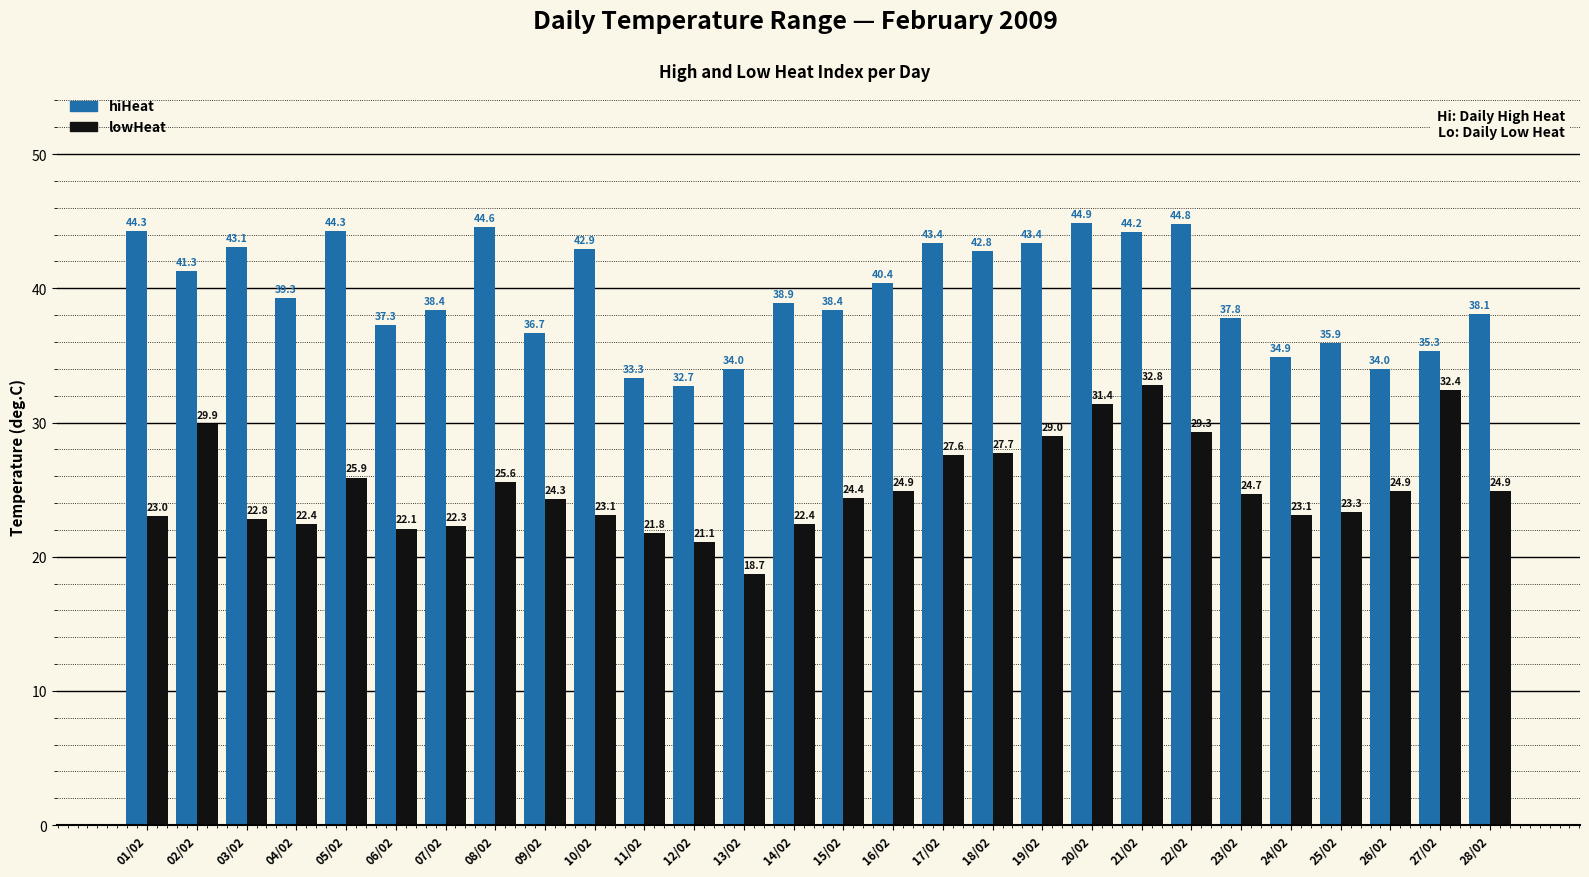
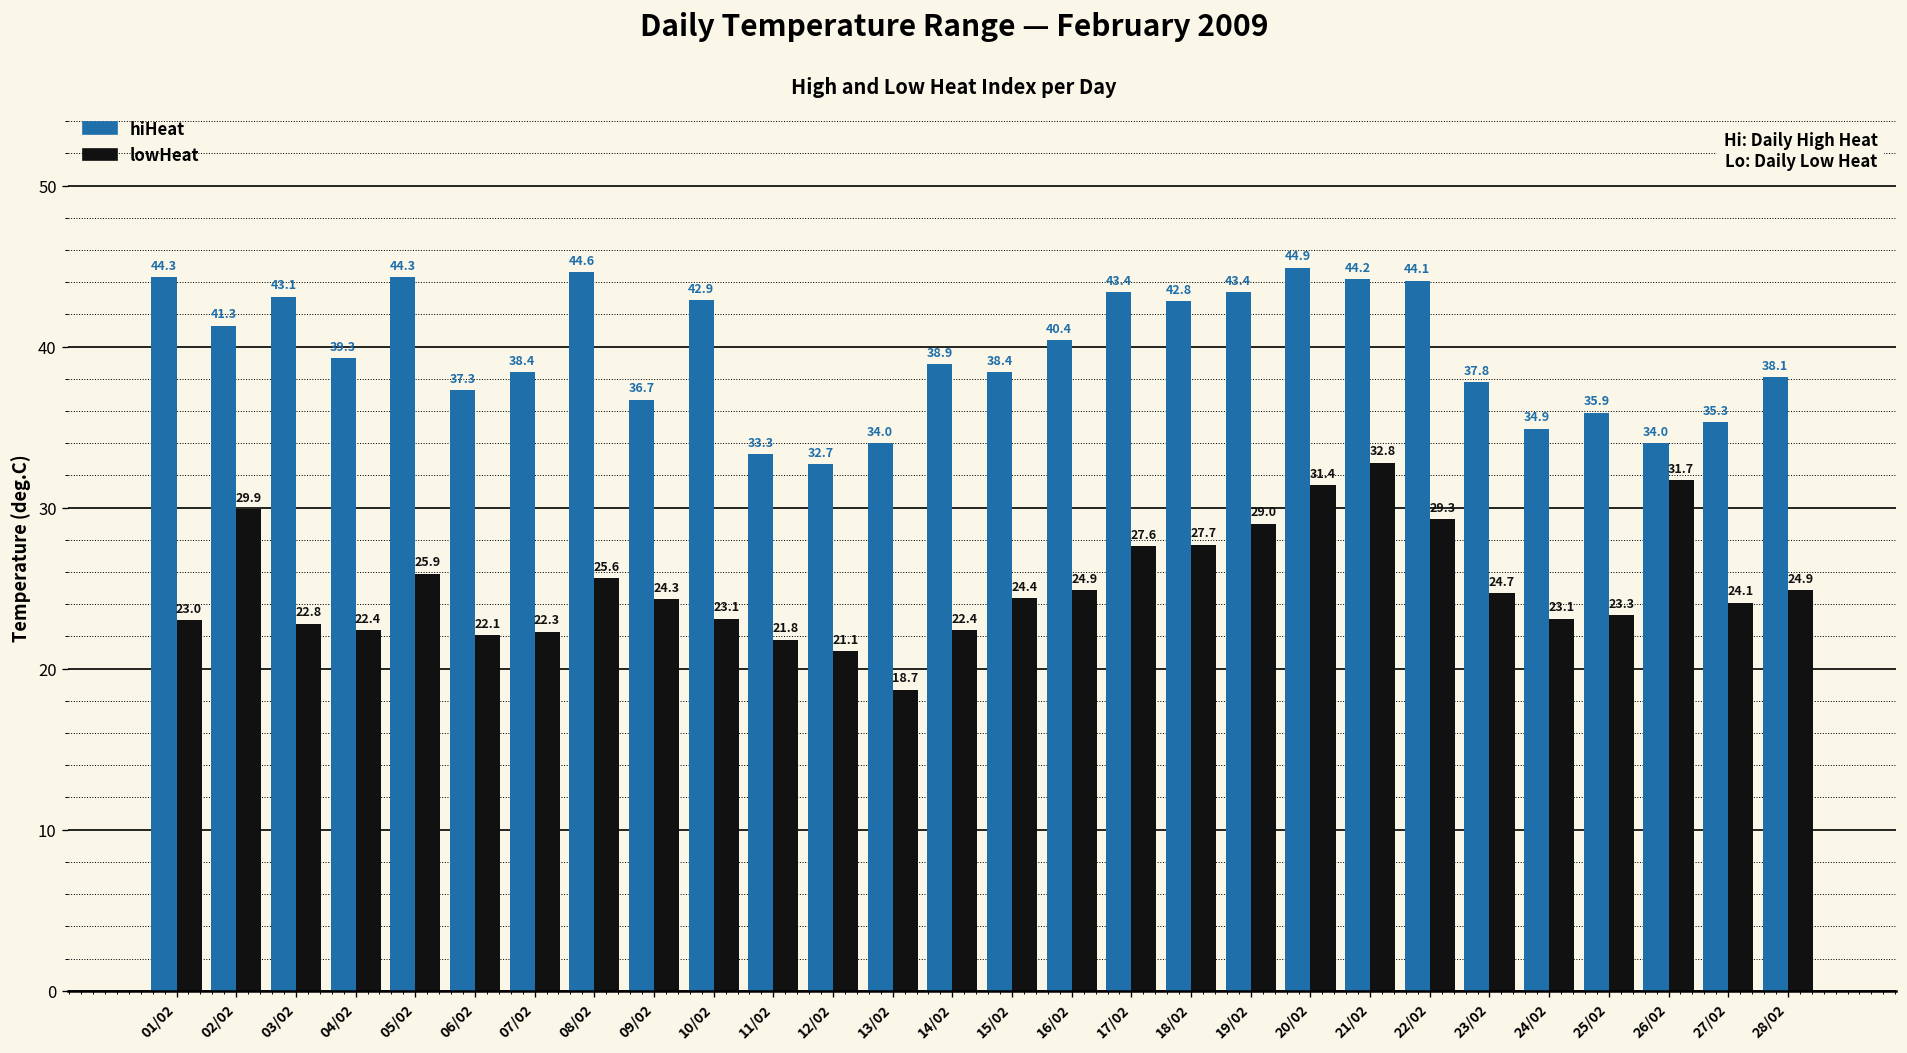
hiHeat, 22/02: 44.8 -> 44.1
lowHeat, 26/02: 24.9 -> 31.7
lowHeat, 27/02: 32.4 -> 24.1
